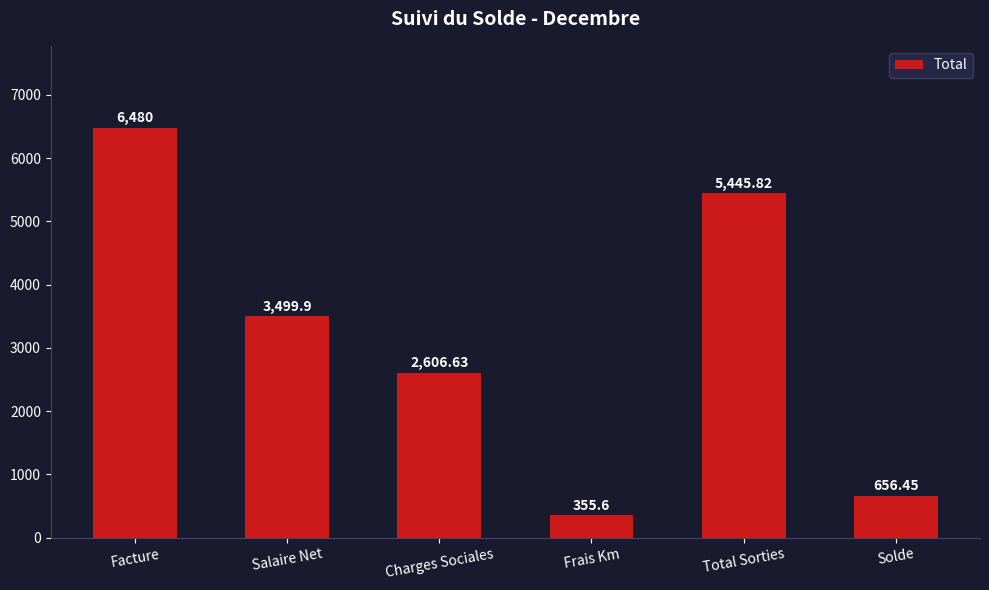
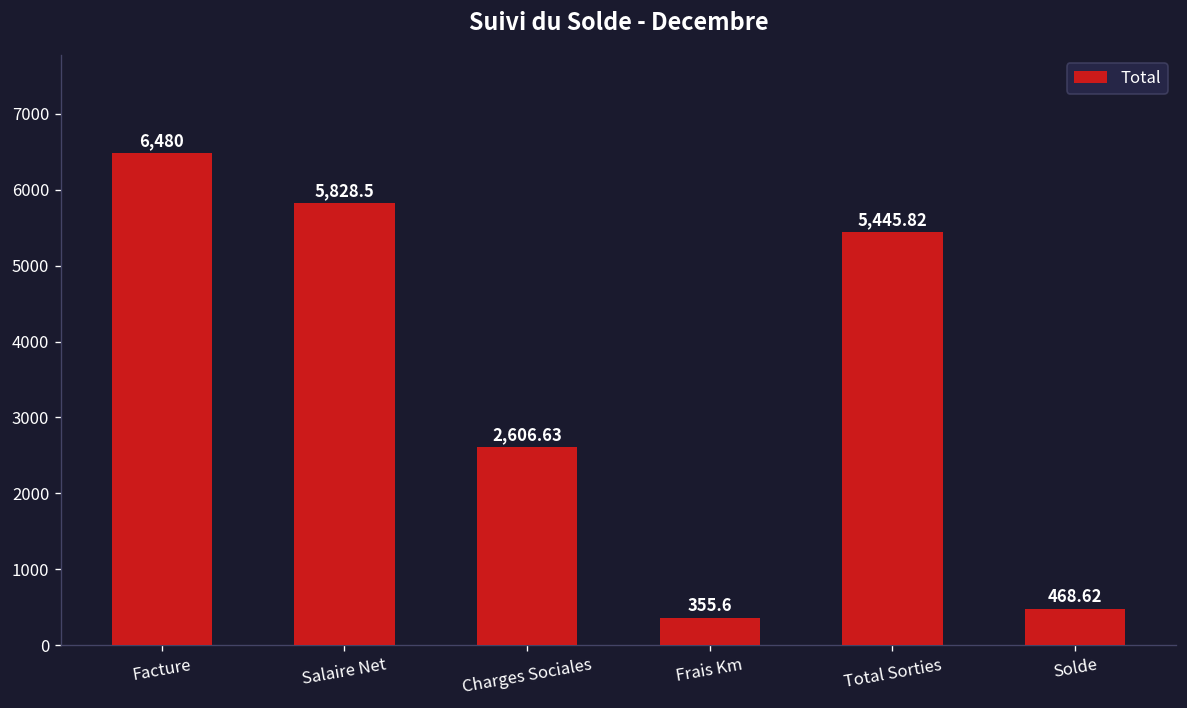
Salaire Net: 3,499.9 -> 5,828.5
Solde: 656.45 -> 468.62
